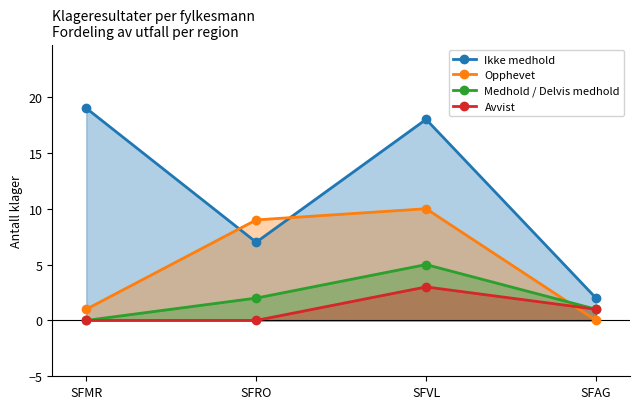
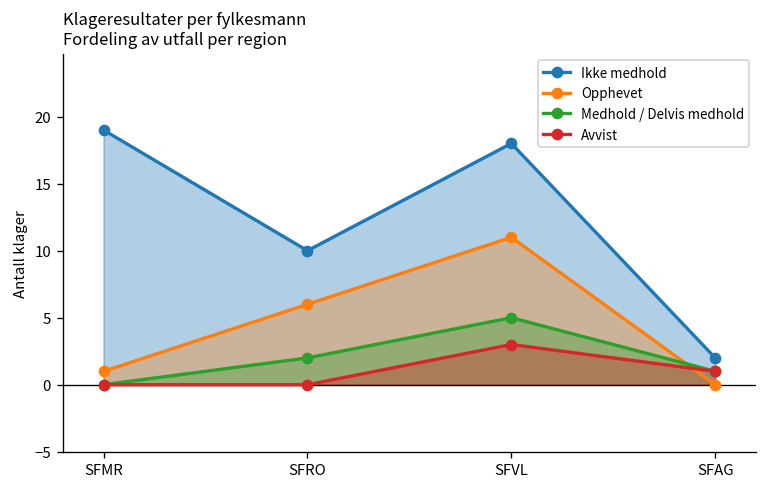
Ikke medhold, SFRO: 7 -> 10
Opphevet, SFRO: 9 -> 6
Opphevet, SFVL: 10 -> 11
